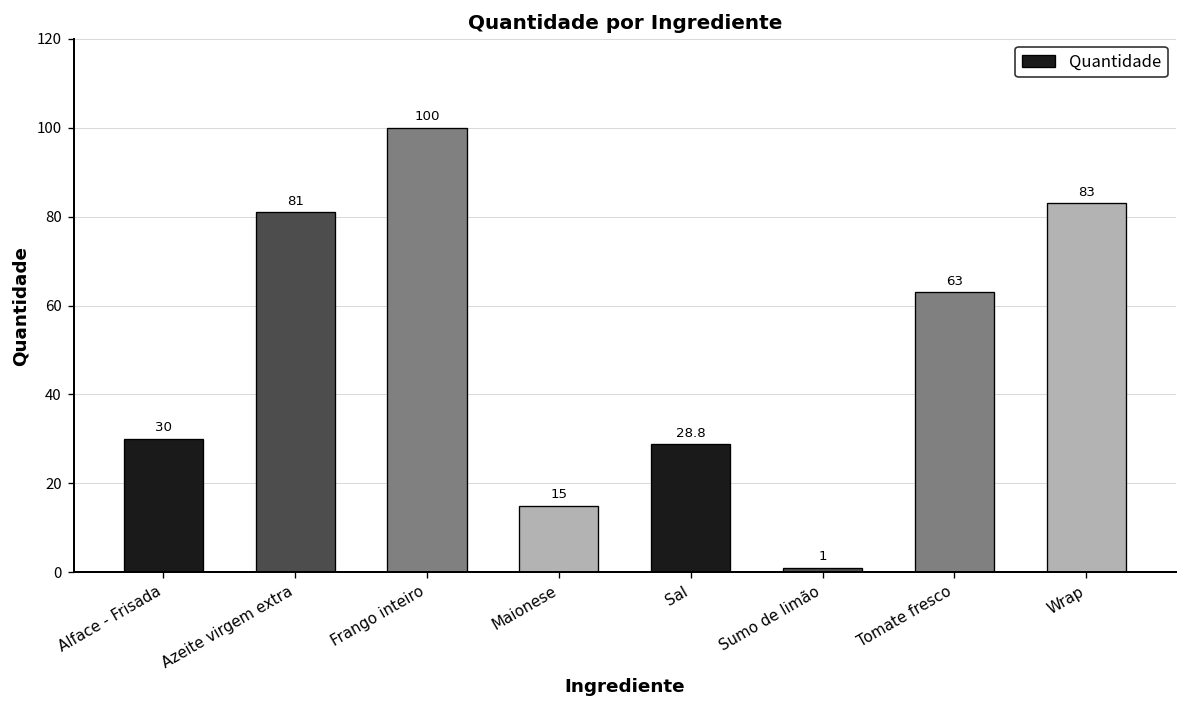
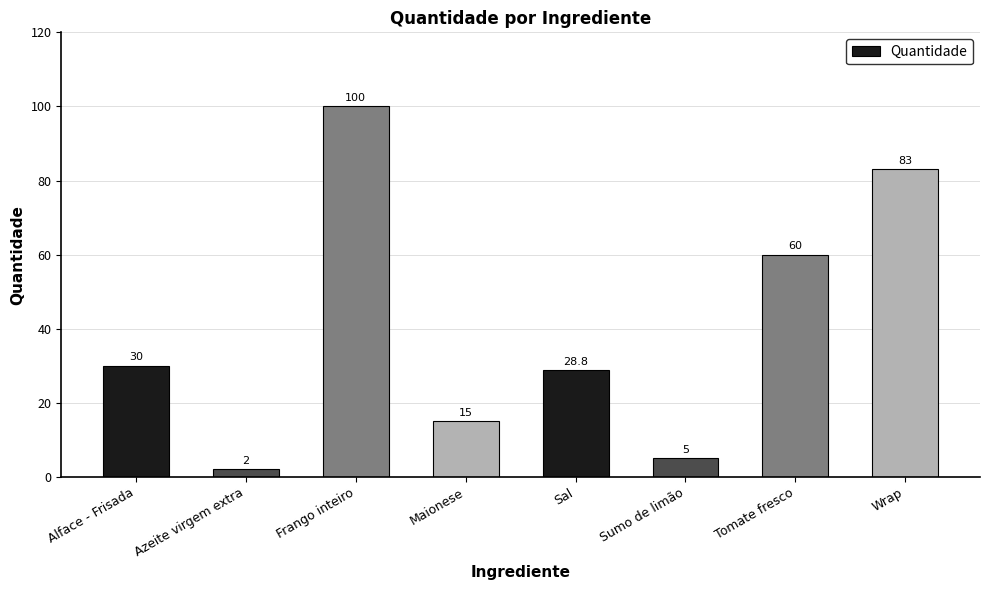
Azeite virgem extra: 81 -> 2
Sumo de limão: 1 -> 5
Tomate fresco: 63 -> 60
